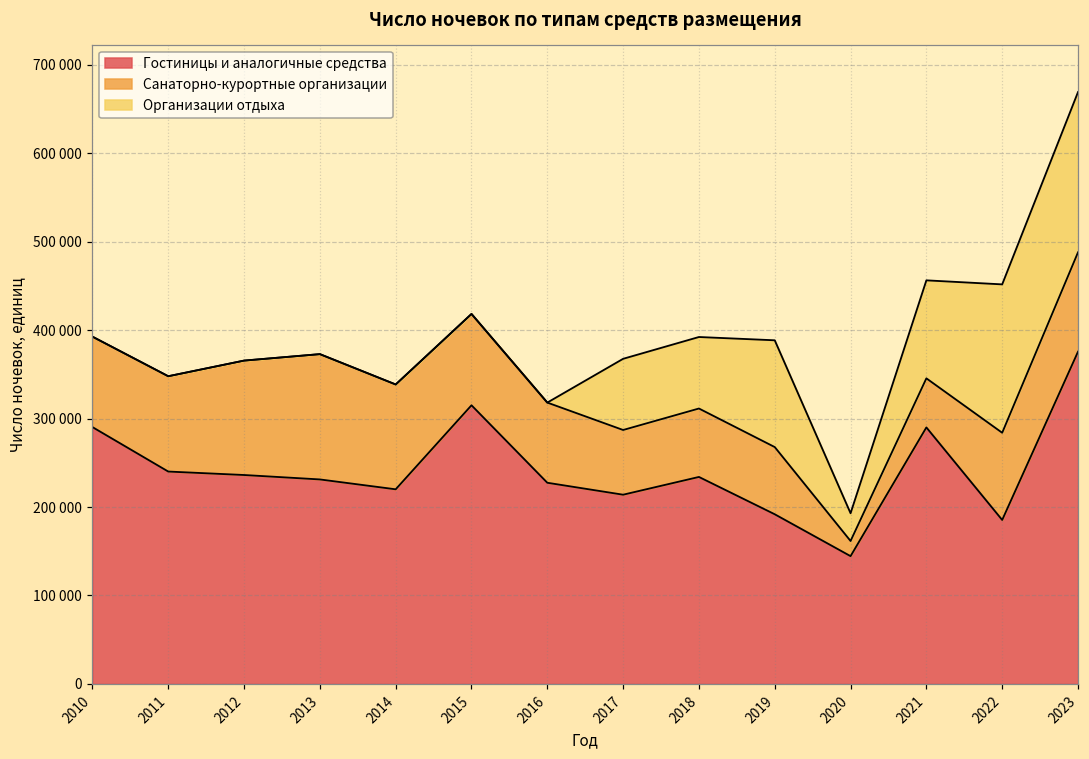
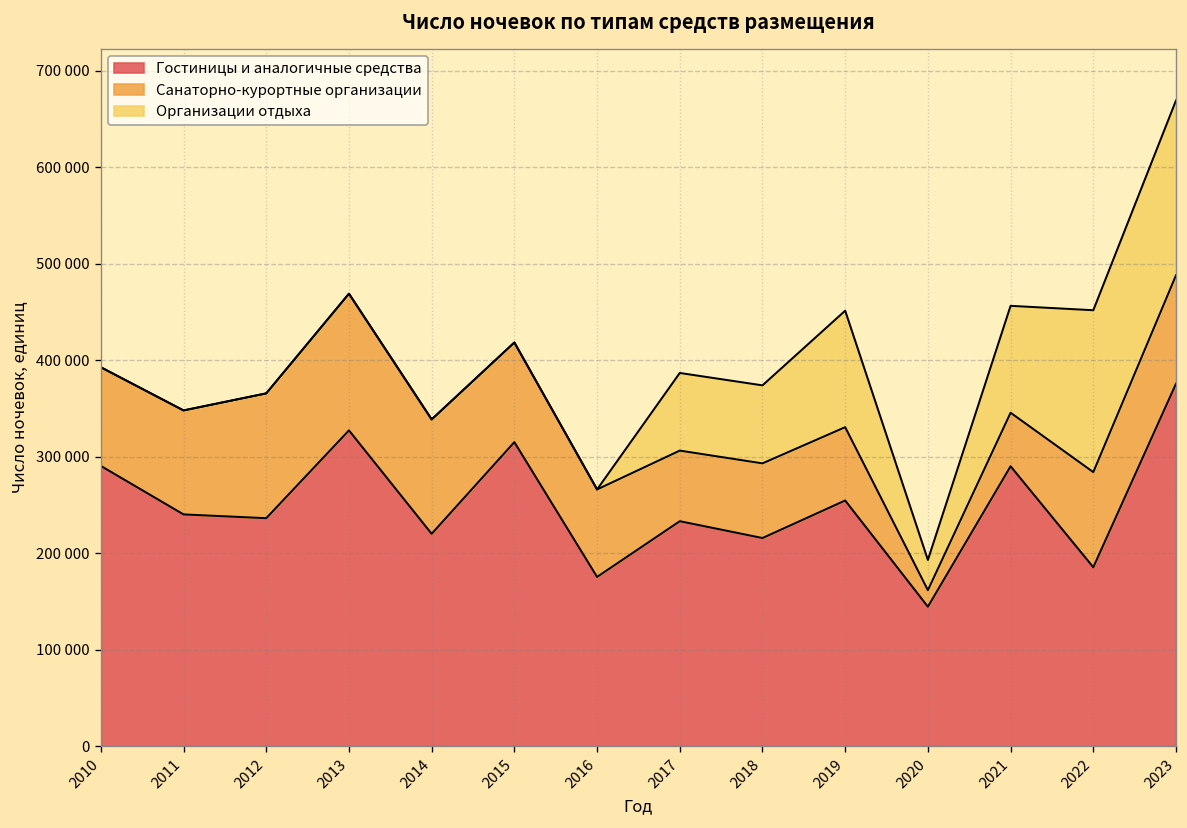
Гостиницы и аналогичные средства, 2013: 230000 -> 330000
Гостиницы и аналогичные средства, 2016: 230000 -> 180000
Гостиницы и аналогичные средства, 2017: 210000 -> 230000
Гостиницы и аналогичные средства, 2018: 230000 -> 220000
Гостиницы и аналогичные средства, 2019: 190000 -> 250000
